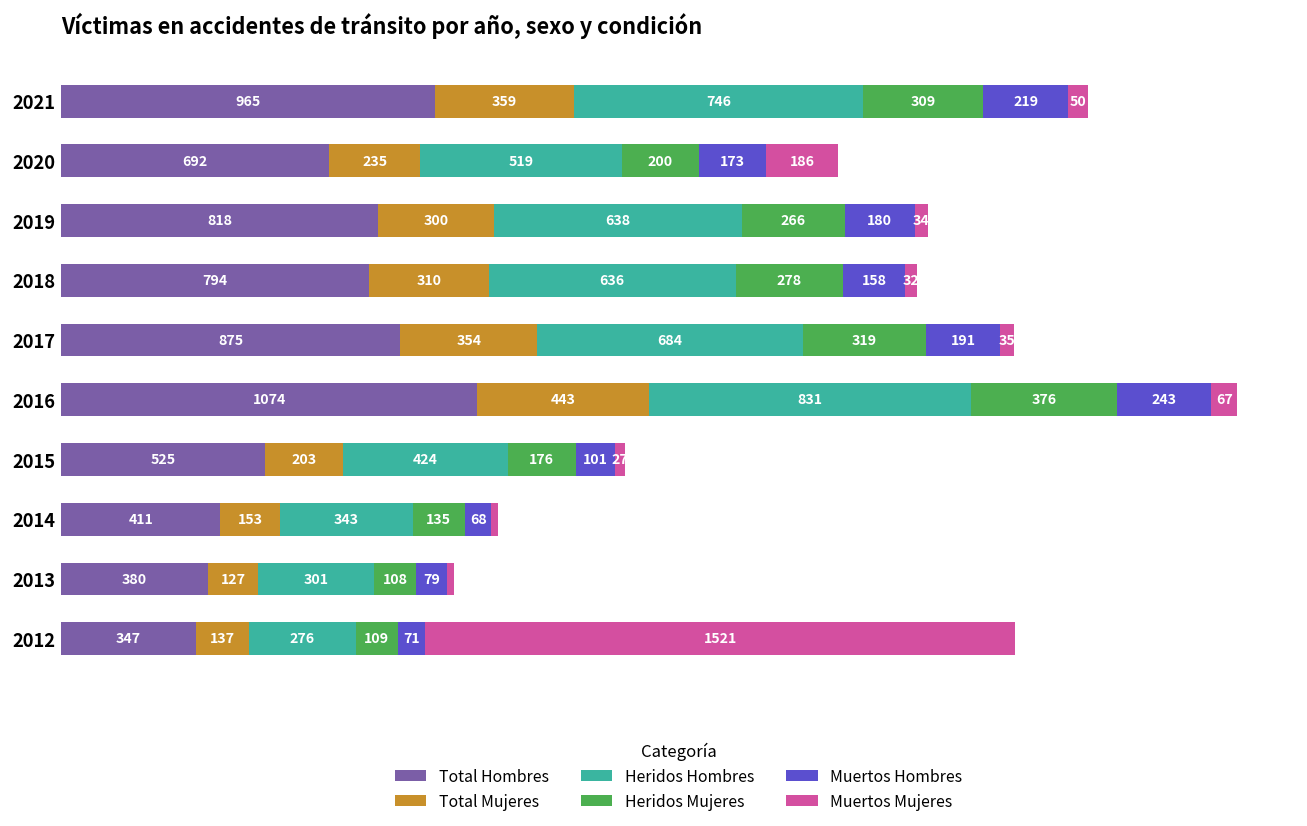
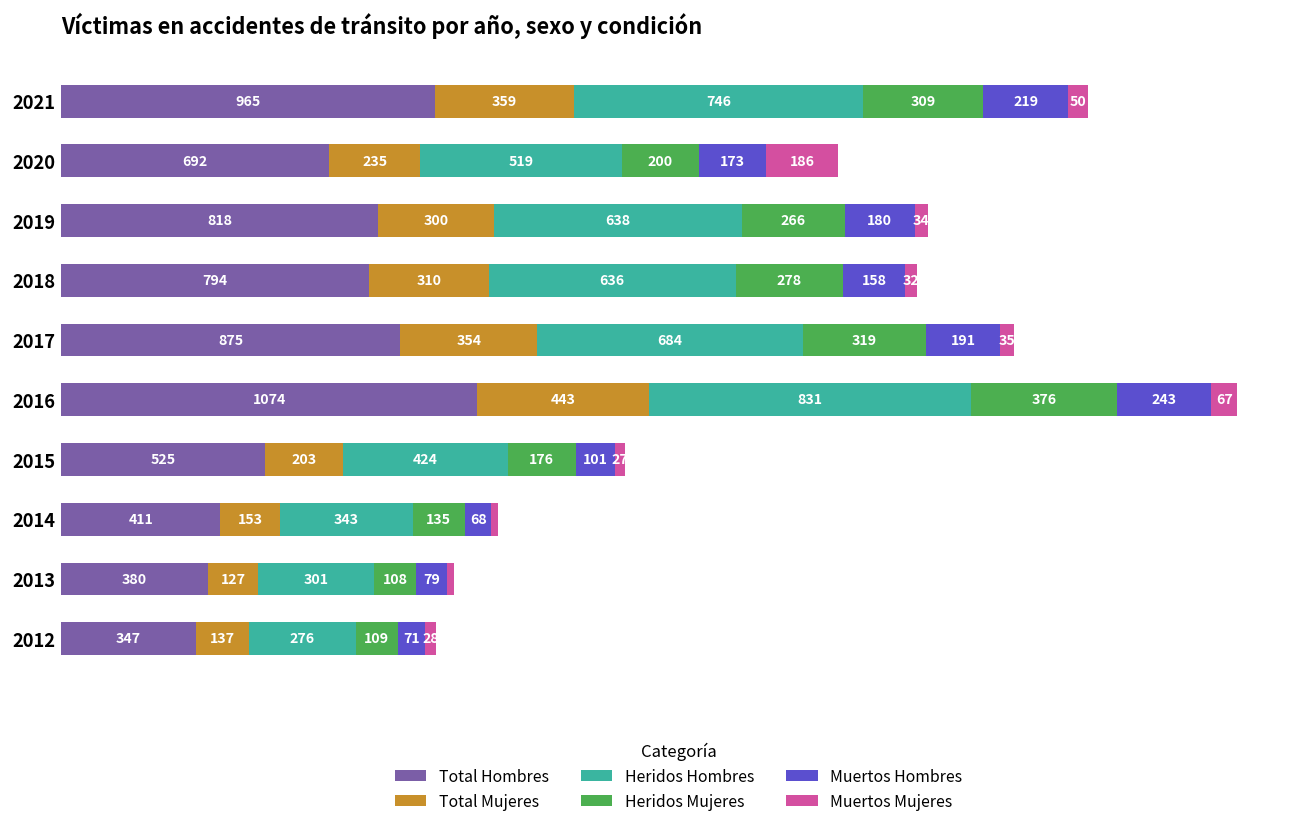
Muertos Mujeres, 2012: 1521 -> 28
